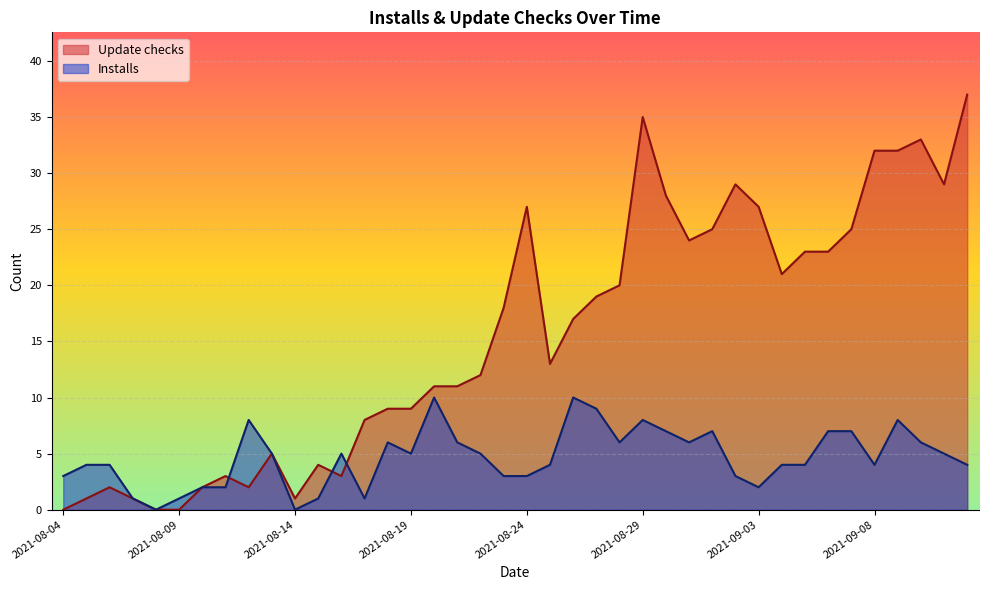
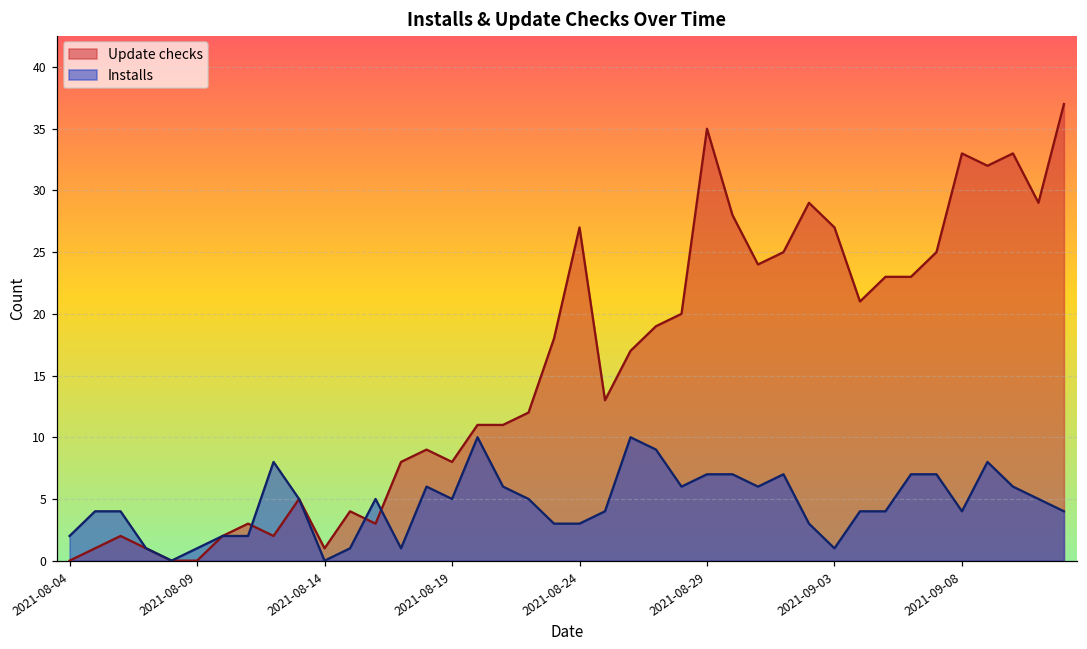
Installs, 2021-08-04: 3 -> 2
Update checks, 2021-08-19: 9 -> 8
Installs, 2021-08-29: 8 -> 7
Installs, 2021-09-03: 2 -> 1
Update checks, 2021-09-08: 32 -> 33
